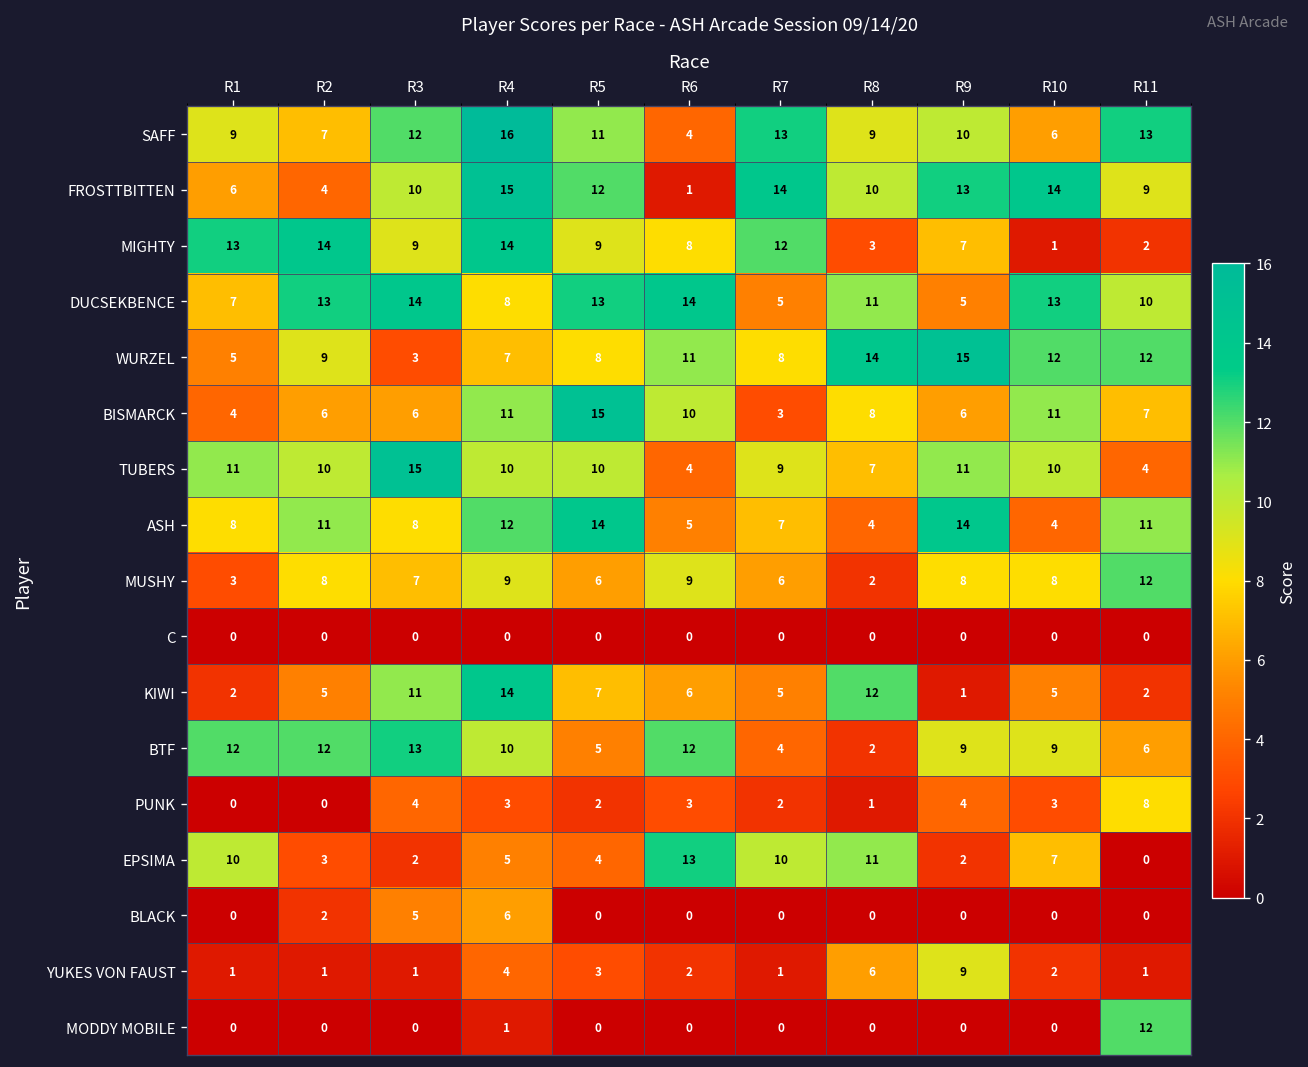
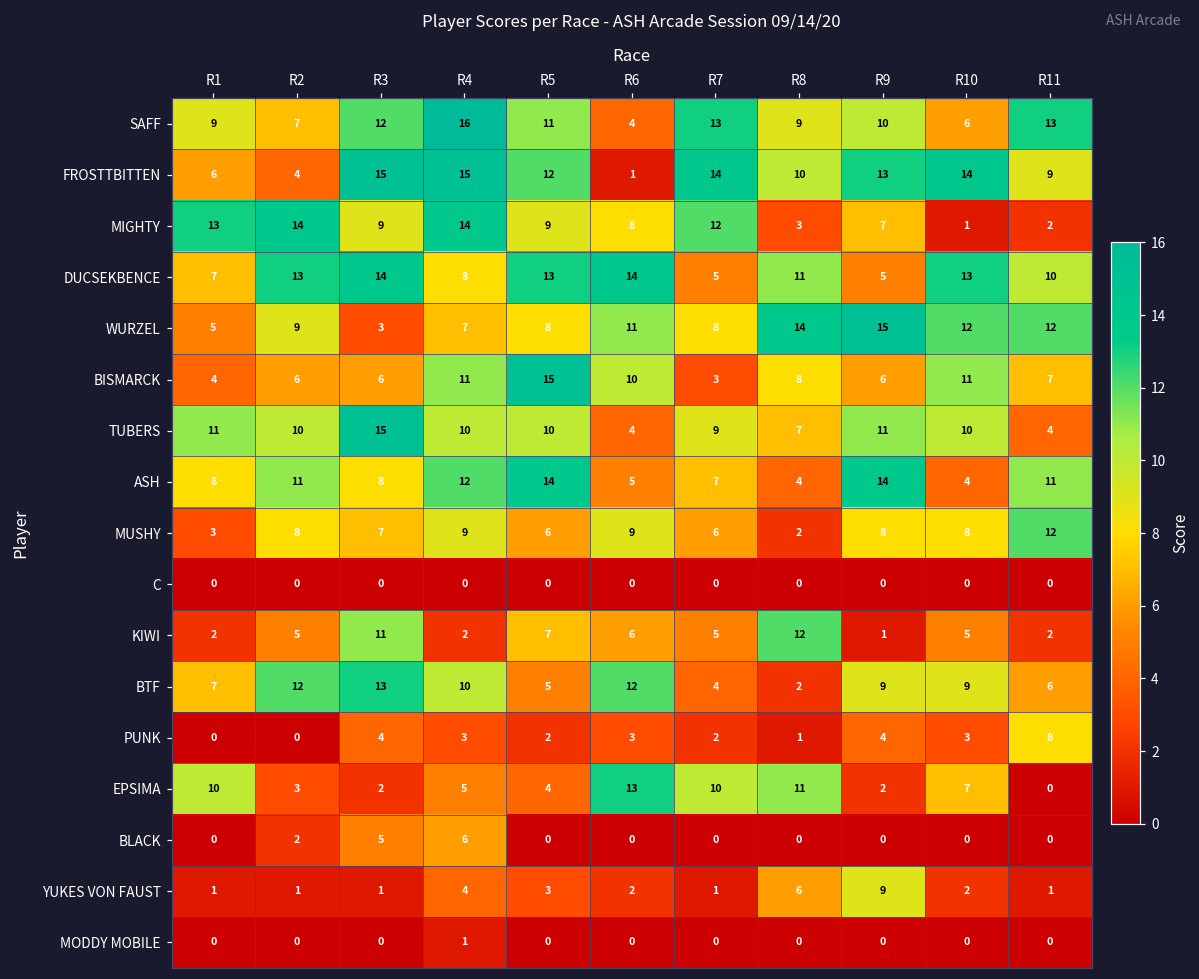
FROSTTBITTEN, R3: 10 -> 15
KIWI, R4: 14 -> 2
BTF, R1: 12 -> 7
MODDY MOBILE, R11: 12 -> 0
